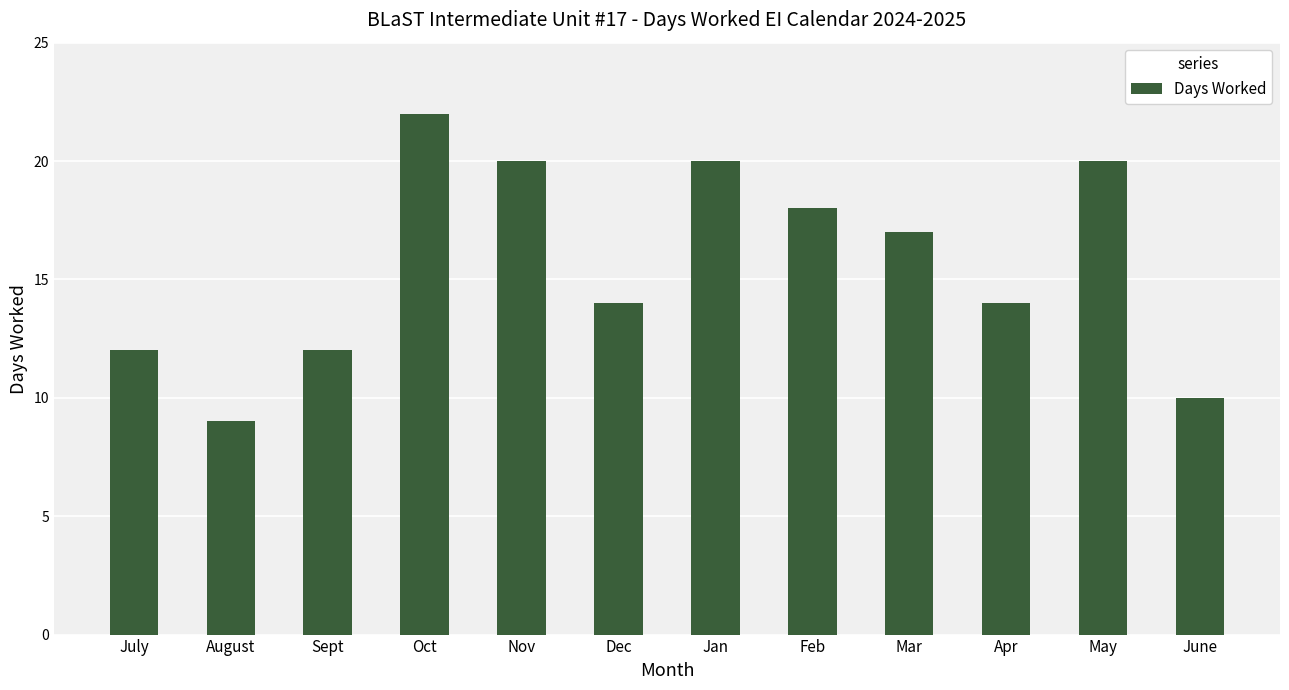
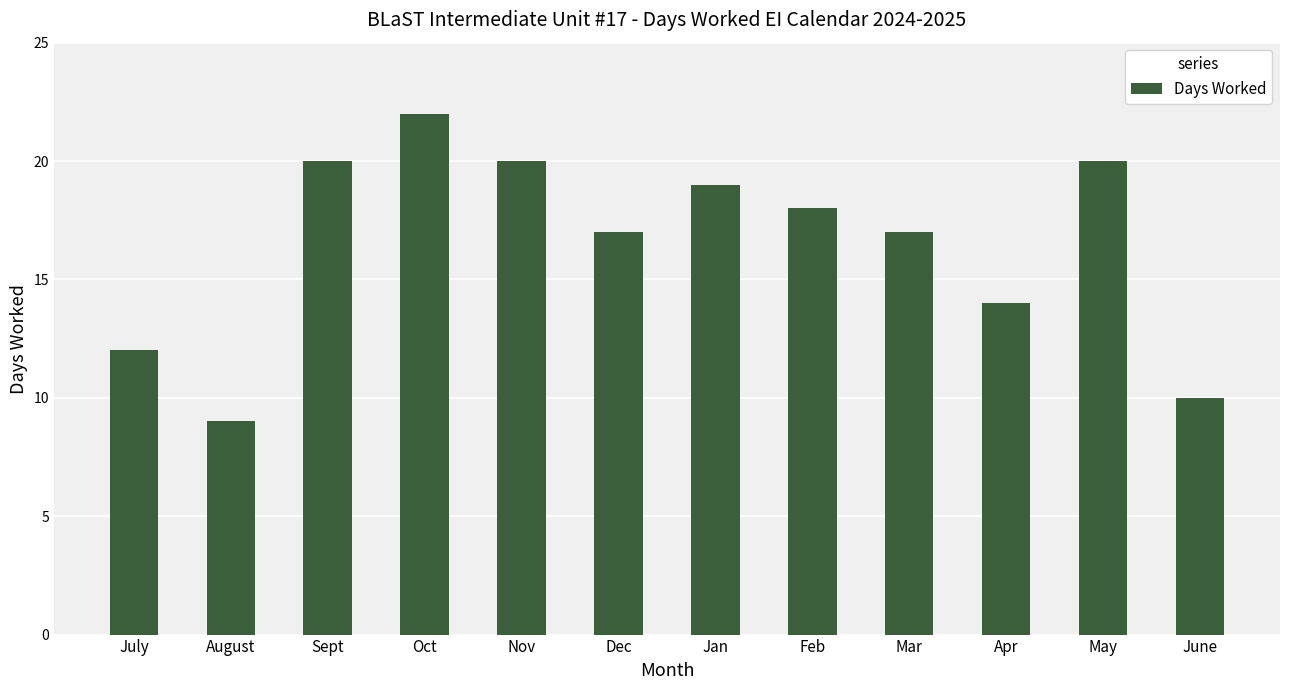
Sept: 12 -> 20
Dec: 14 -> 17
Jan: 20 -> 19
